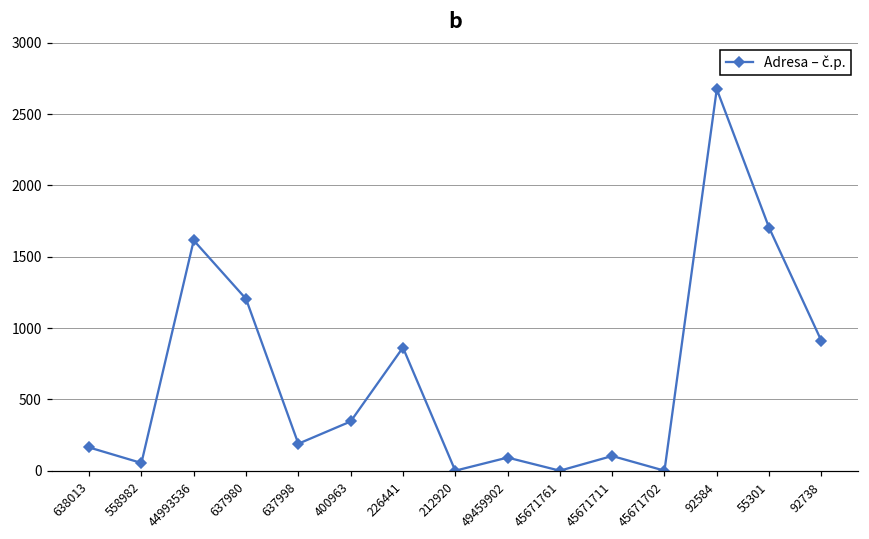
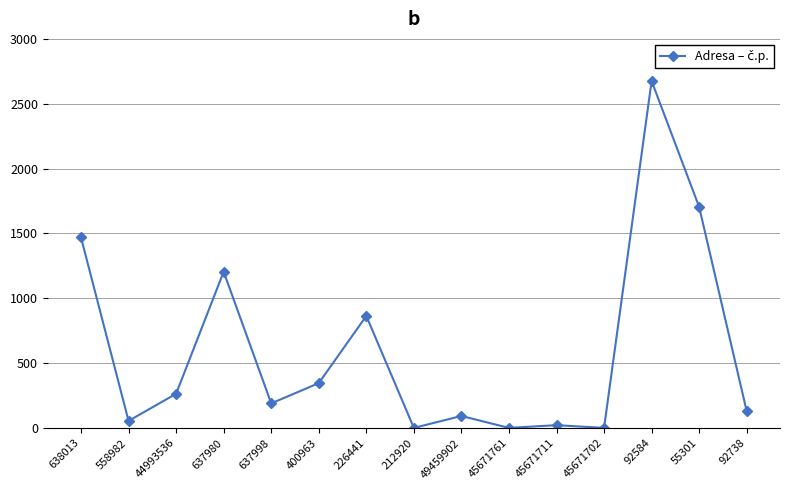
638013: 160 -> 1470
44993536: 1620 -> 260
45671711: 100 -> 20
92738: 910 -> 130
